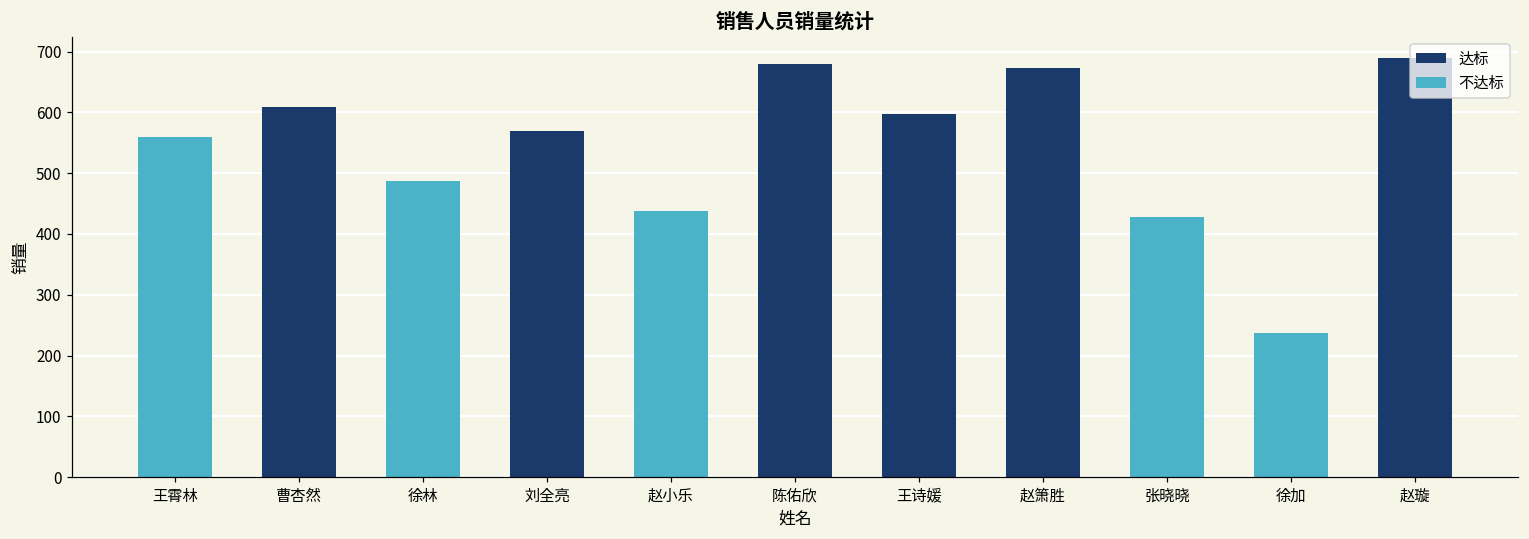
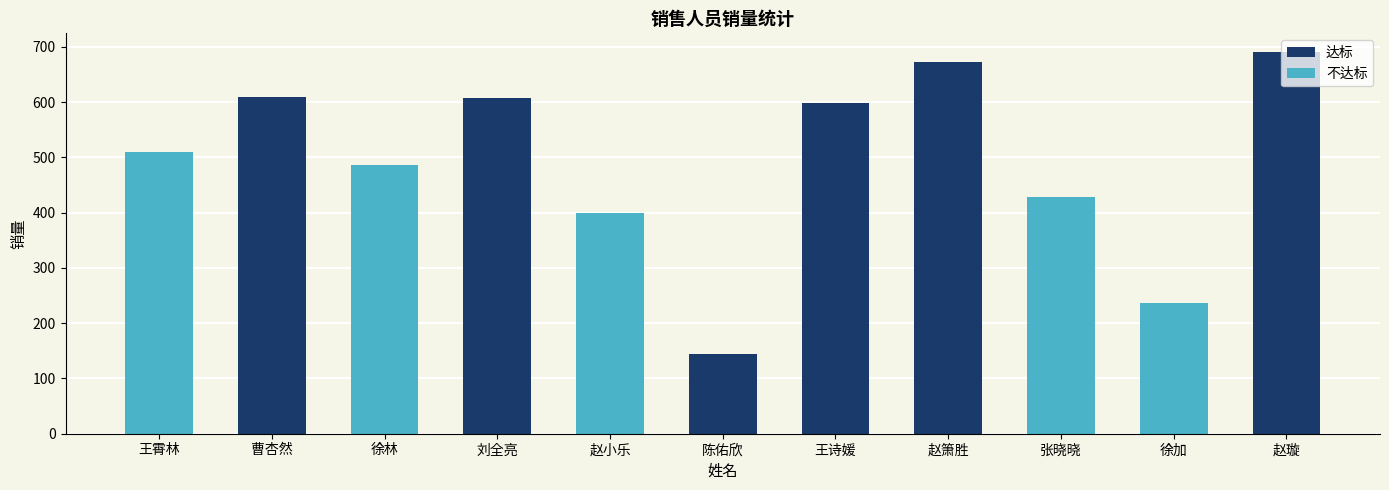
王霄林: 560 -> 510
刘全亮: 570 -> 610
赵小乐: 440 -> 400
陈佑欣: 680 -> 150
